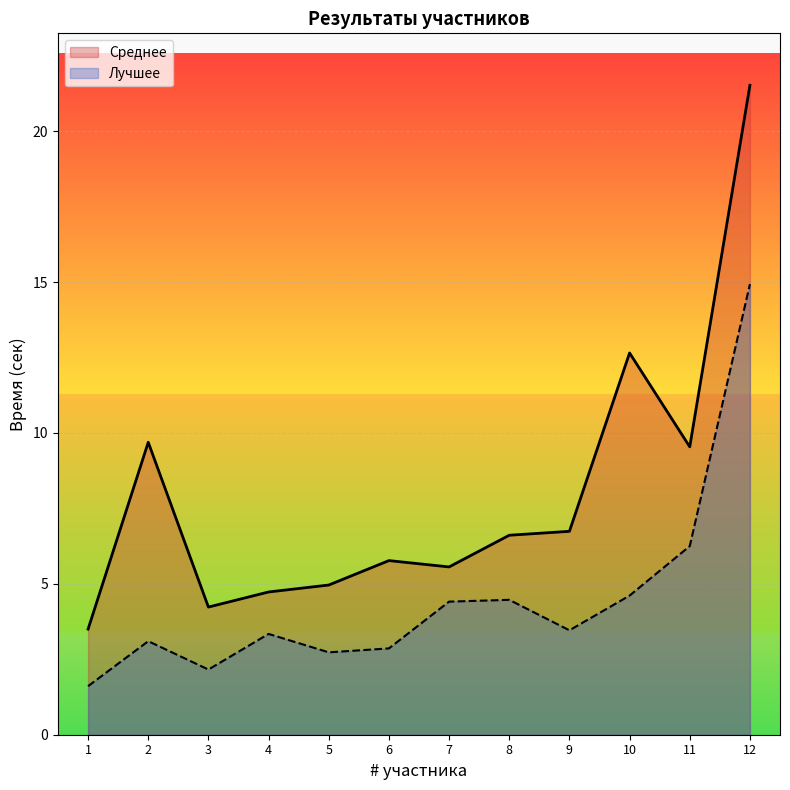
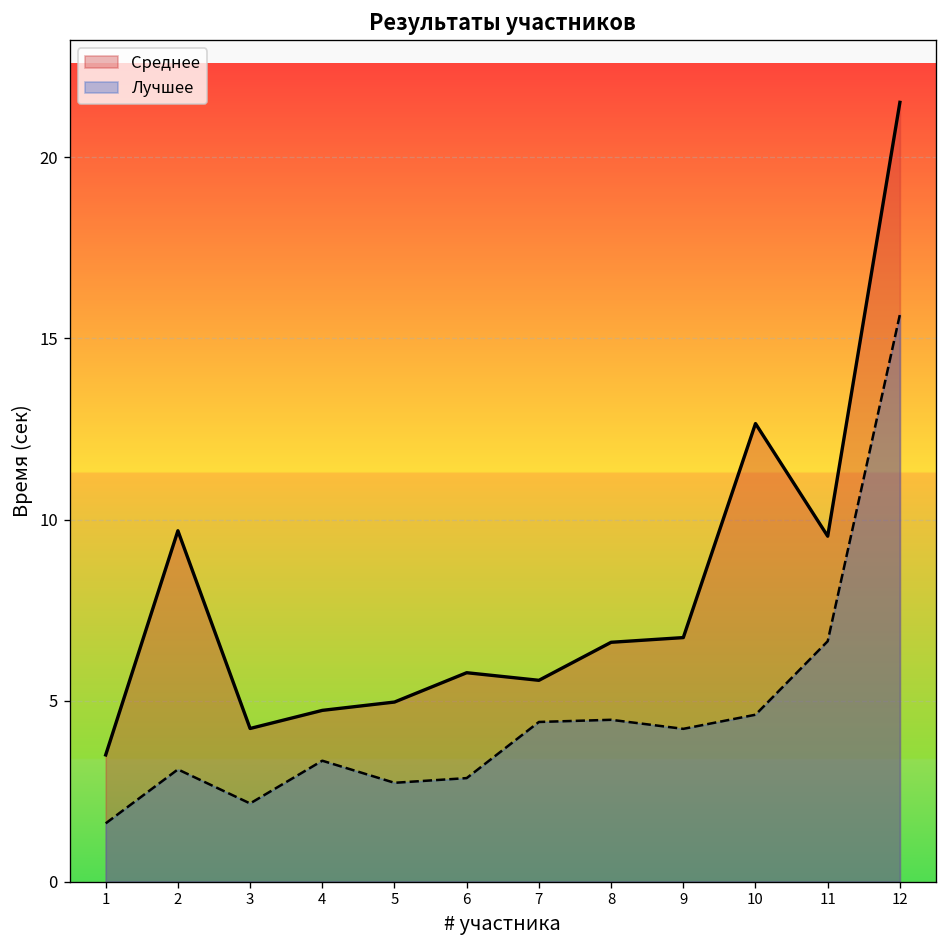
Лучшее, 9: 3.5 -> 4.2
Лучшее, 11: 6.3 -> 6.6
Лучшее, 12: 14.9 -> 15.7
